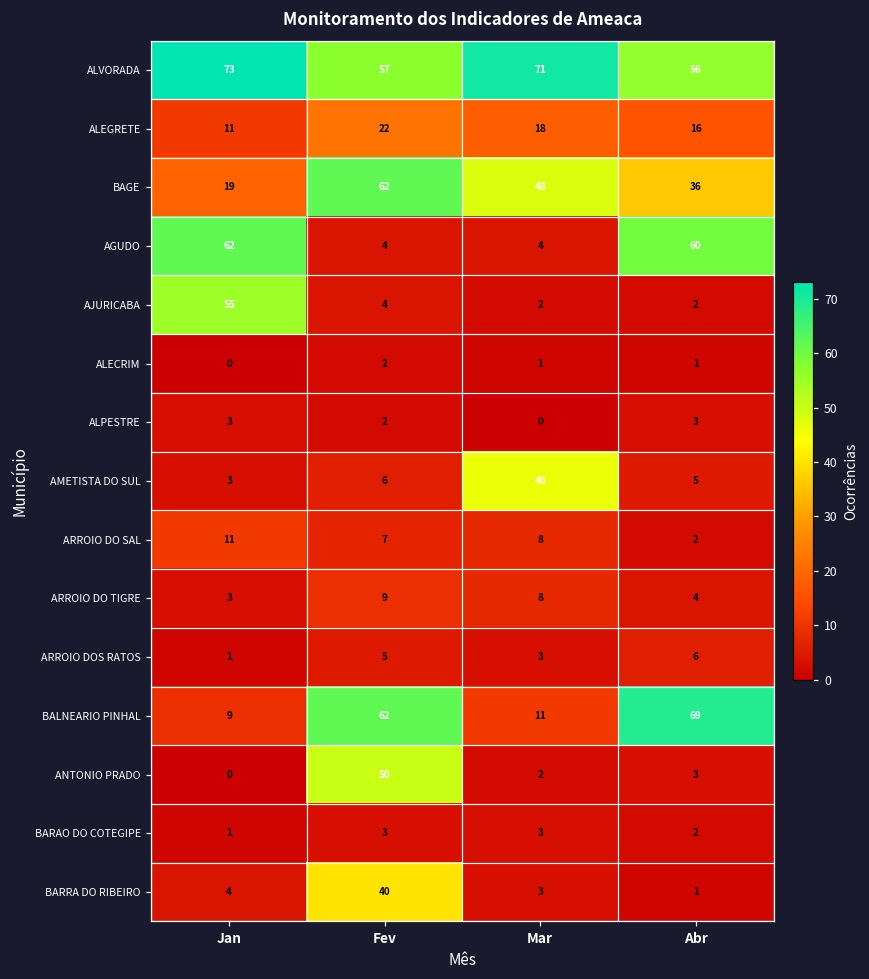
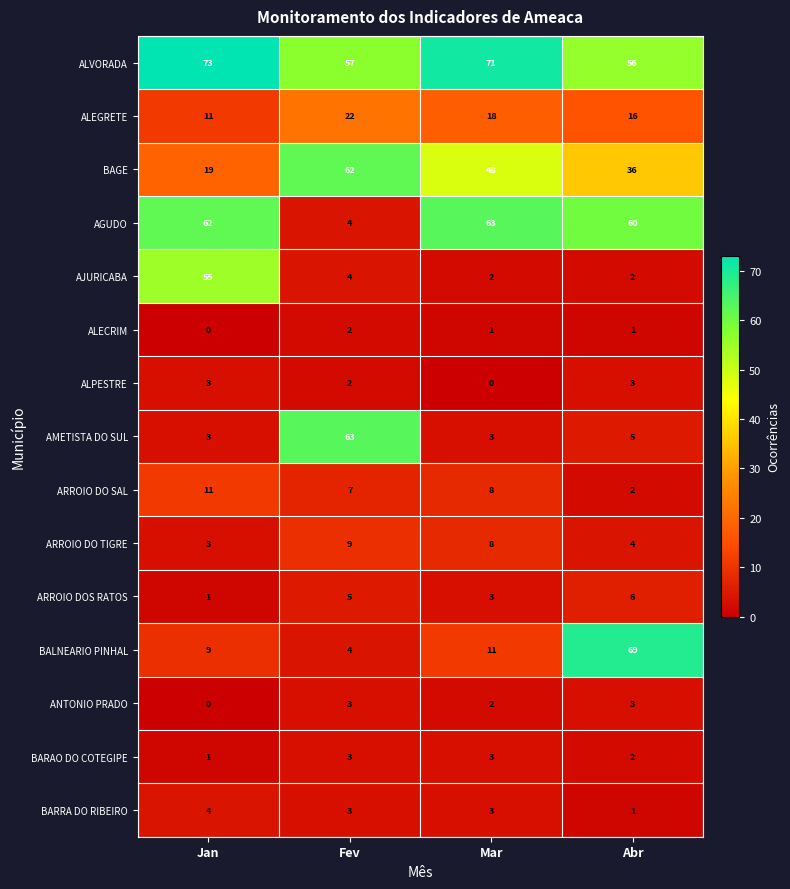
AGUDO, Mar: 4 -> 63
AMETISTA DO SUL, Fev: 6 -> 63
AMETISTA DO SUL, Mar: 46 -> 3
BALNEARIO PINHAL, Fev: 62 -> 4
ANTONIO PRADO, Fev: 50 -> 3
BARRA DO RIBEIRO, Fev: 40 -> 3
